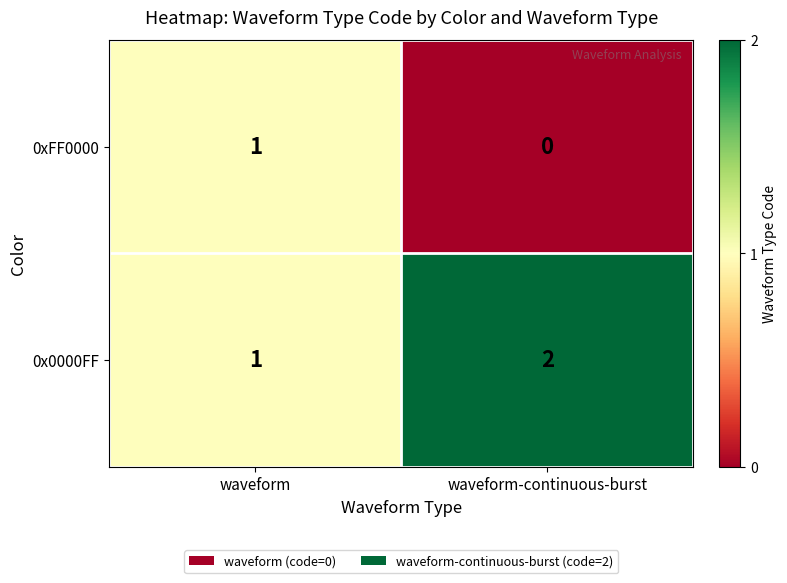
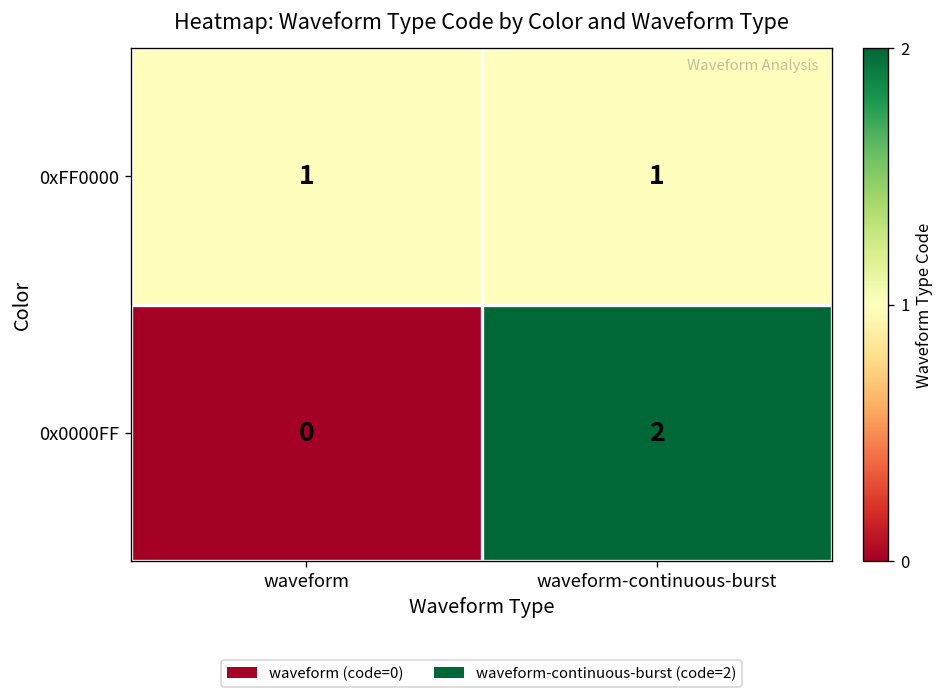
0xFF0000, waveform-continuous-burst: 0 -> 1
0x0000FF, waveform: 1 -> 0
